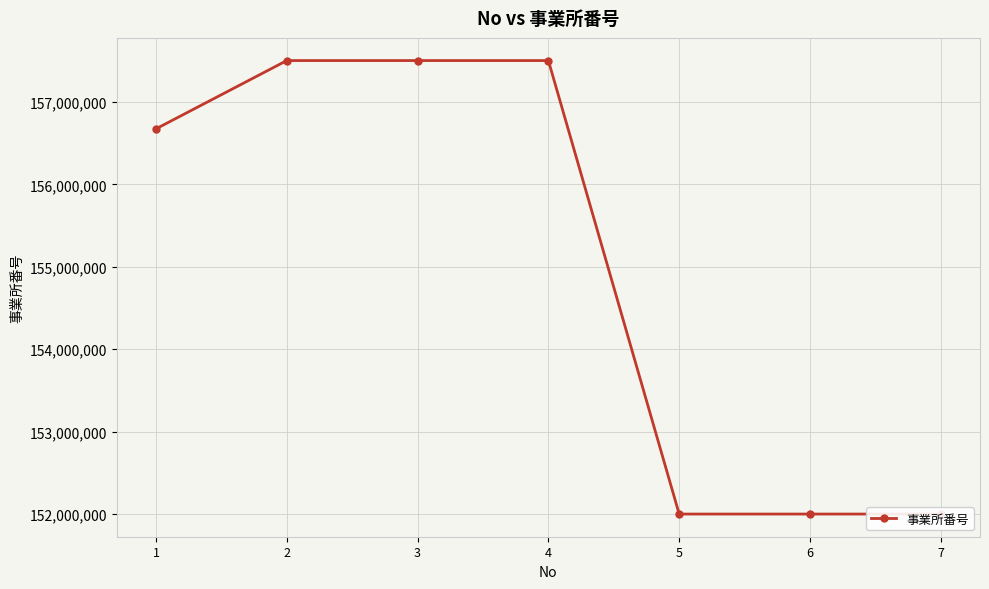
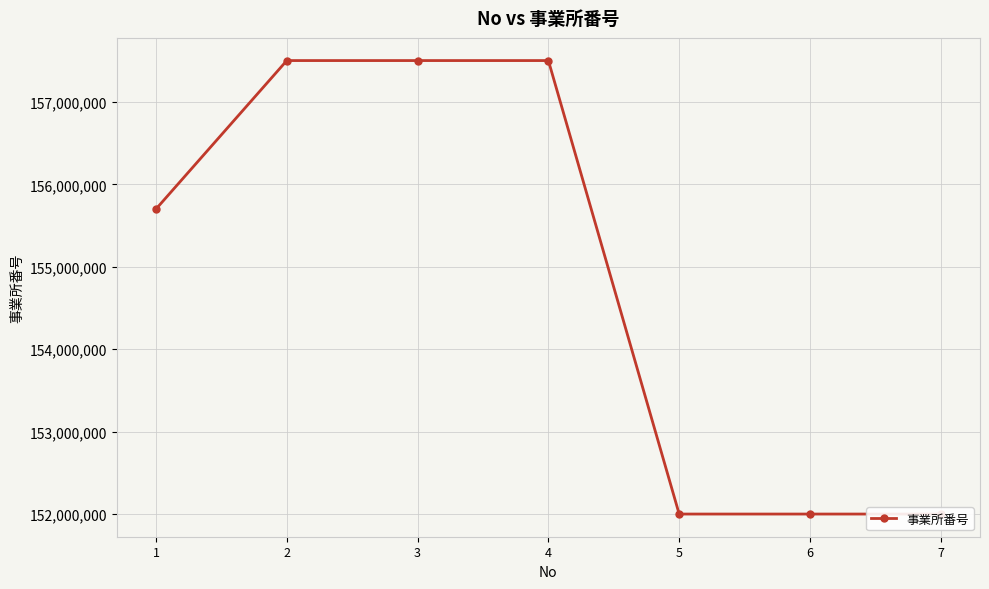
1: 156,700,000 -> 155,700,000
